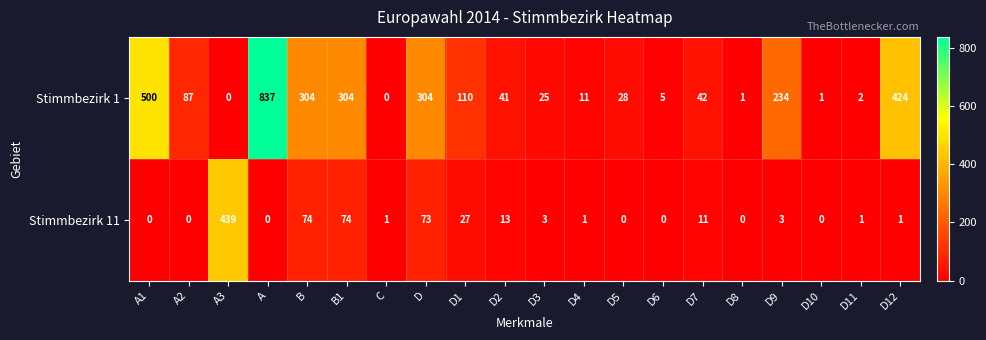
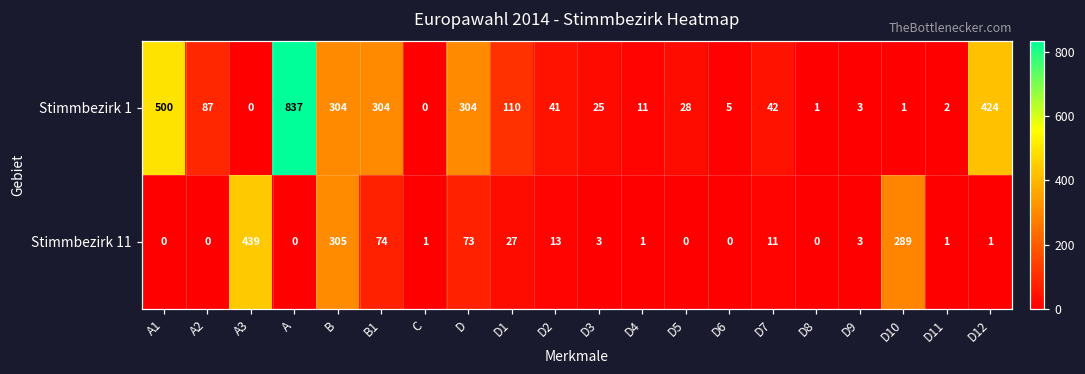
Stimmbezirk 1, D9: 234 -> 3
Stimmbezirk 11, B: 74 -> 305
Stimmbezirk 11, D10: 0 -> 289
